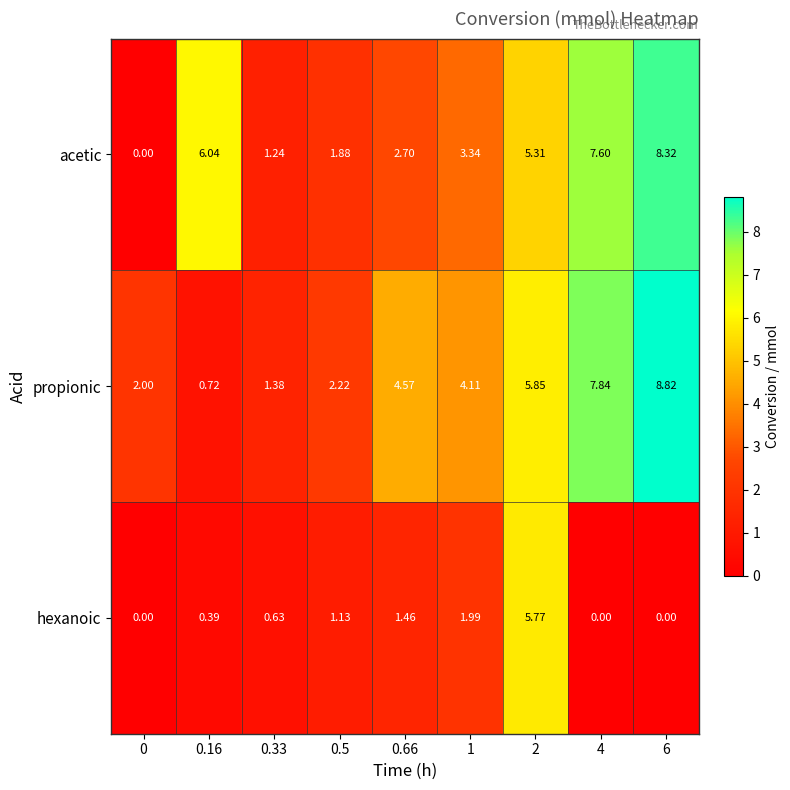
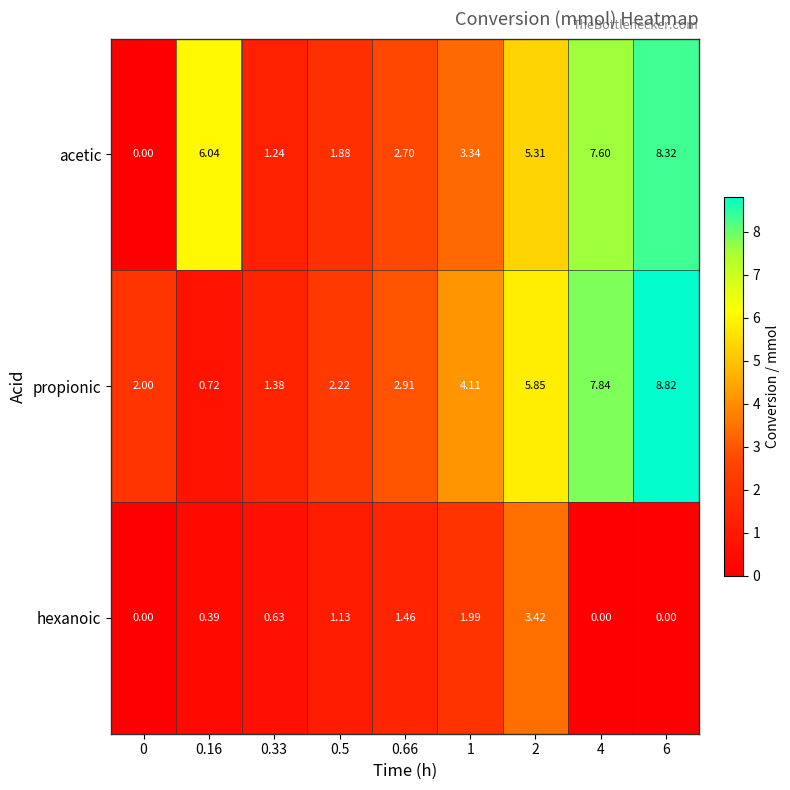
propionic, 0.66: 4.57 -> 2.91
hexanoic, 2: 5.77 -> 3.42
